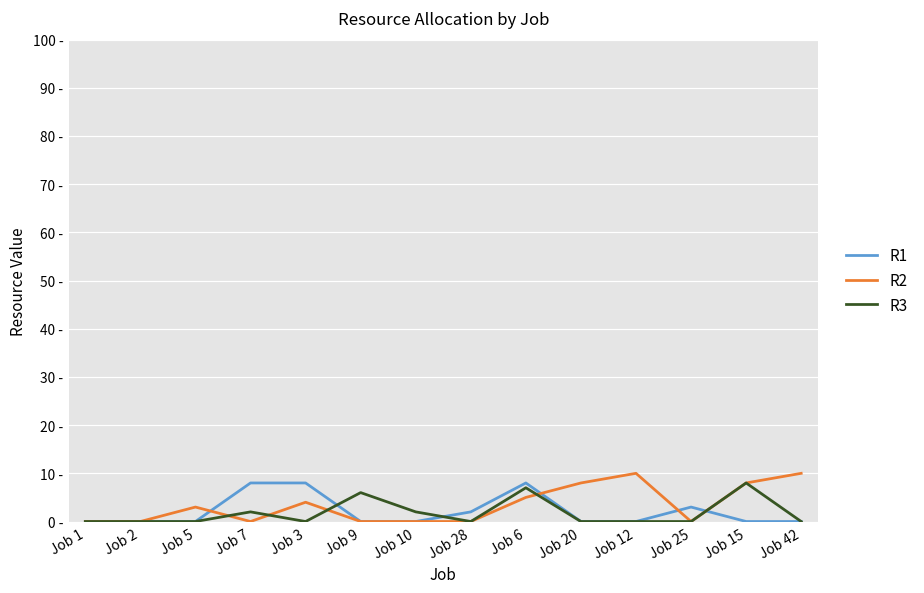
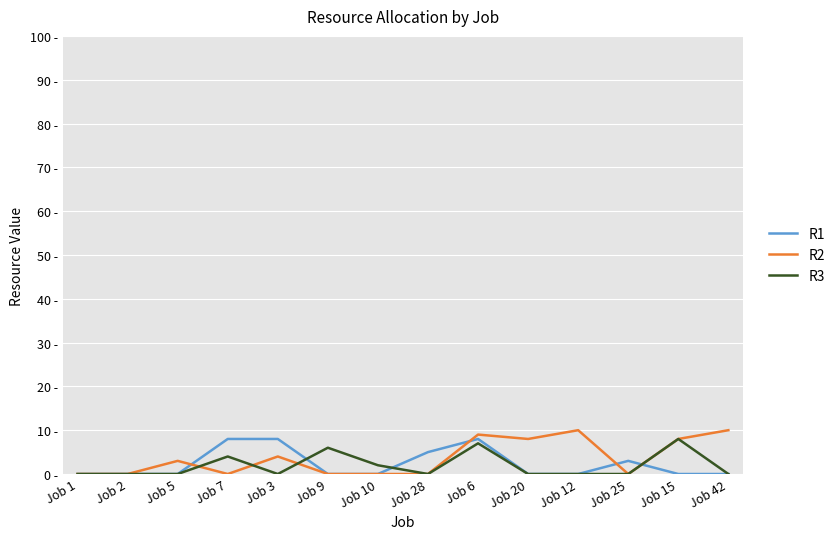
R3, Job 7: 2 - -> 4 -
R1, Job 28: 2 - -> 5 -
R2, Job 6: 5 - -> 9 -
